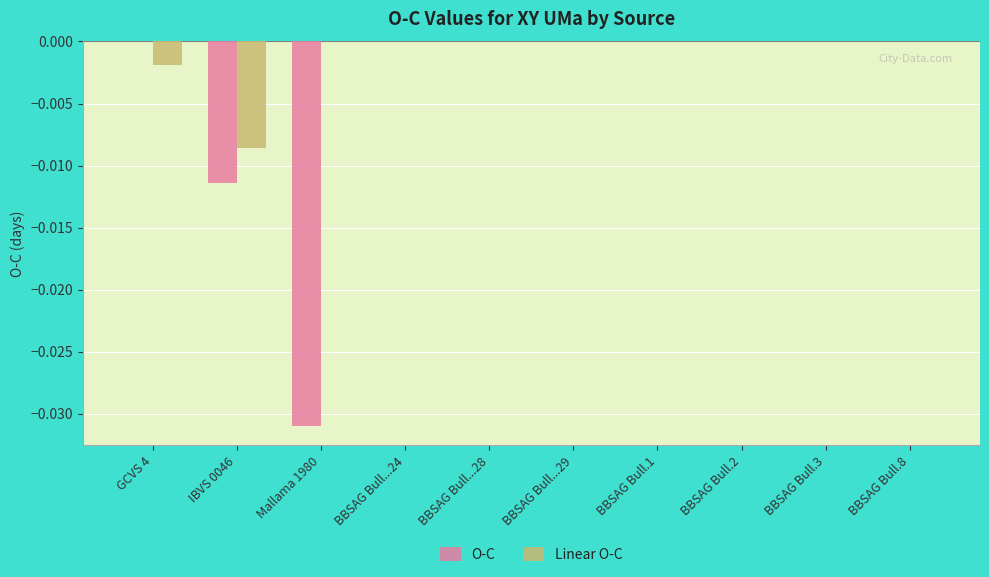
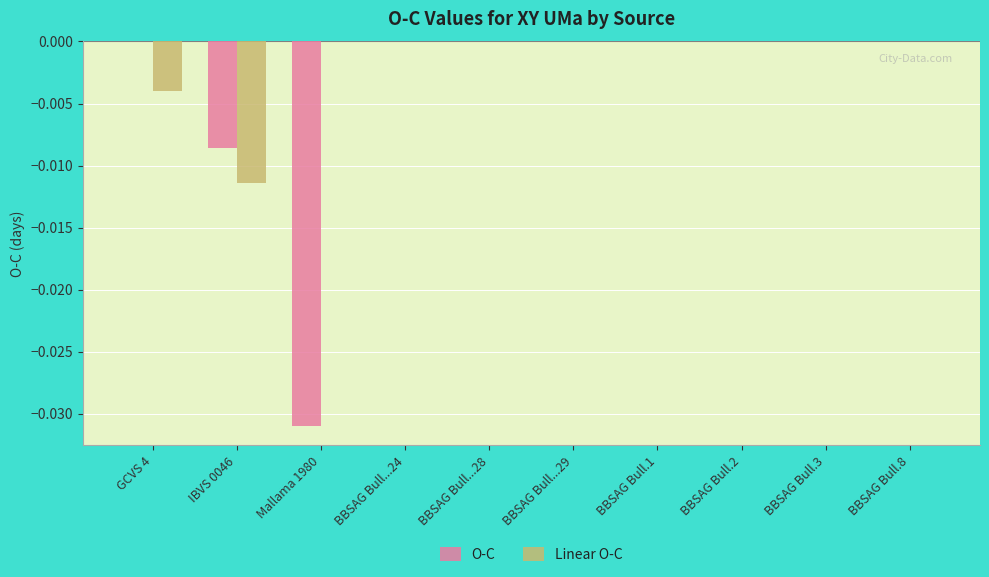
Linear O-C, GCVS 4: -0.0019 -> -0.0040
O-C, IBVS 0046: -0.0114 -> -0.0086
Linear O-C, IBVS 0046: -0.0086 -> -0.0114
